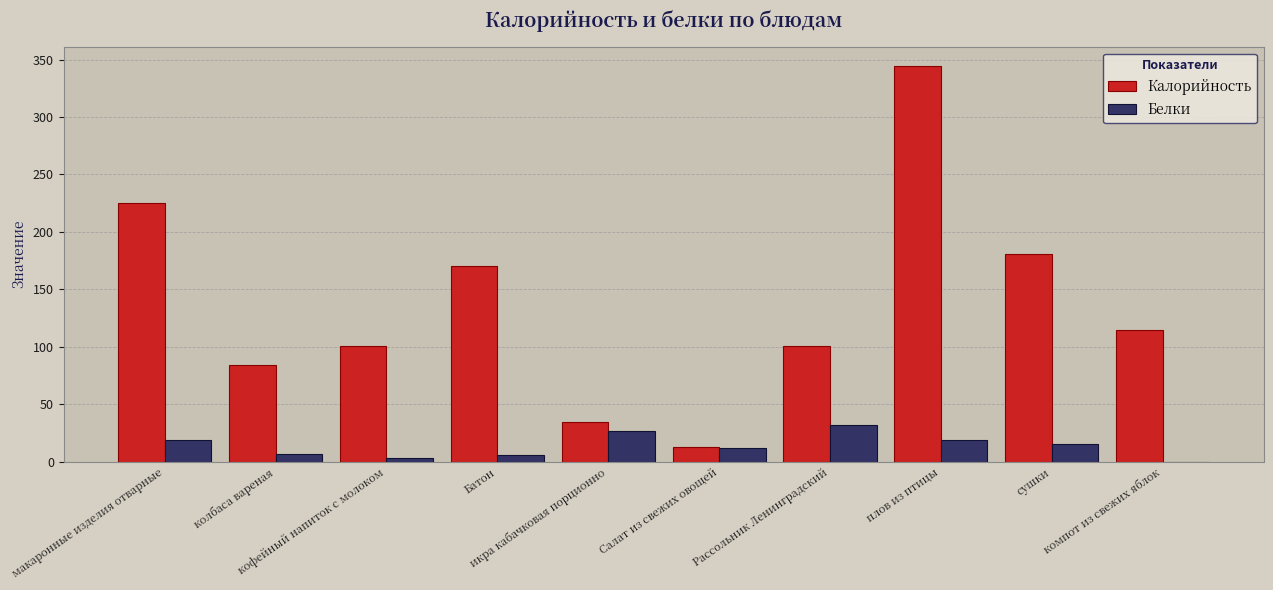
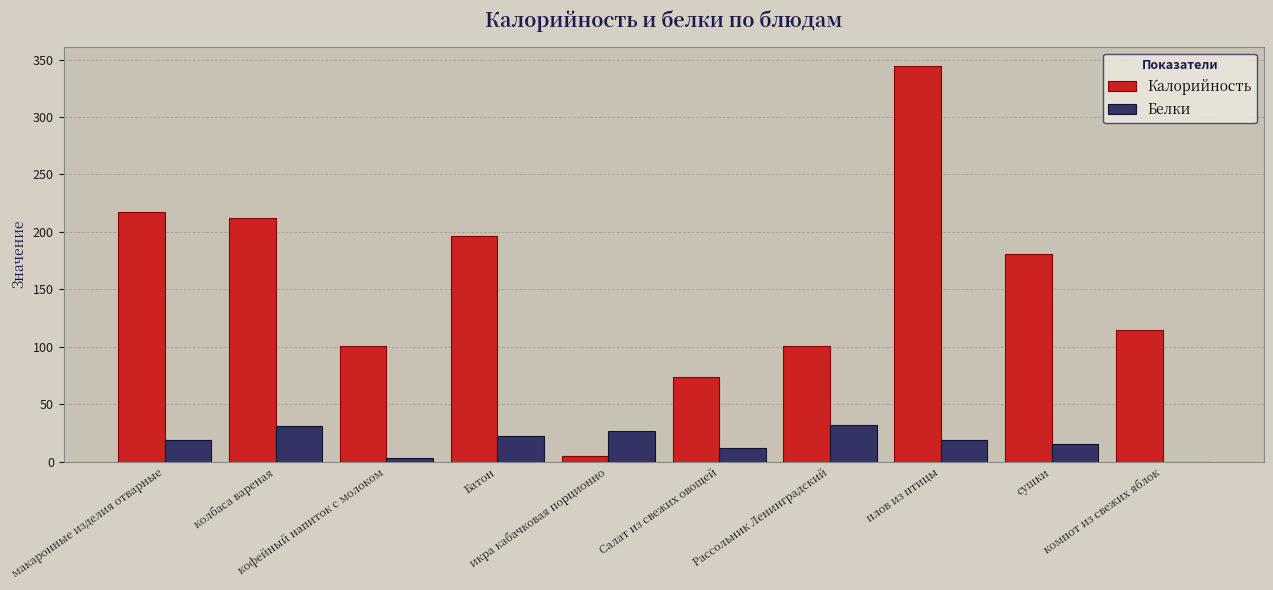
Калорийность, макаронные изделия отварные: 225 -> 217
Калорийность, колбаса вареная: 84 -> 212
Белки, колбаса вареная: 7 -> 31
Калорийность, Батон: 170 -> 196
Белки, Батон: 6 -> 22
Калорийность, икра кабачковая порционно: 35 -> 5
Калорийность, Салат из свежих овощей: 13 -> 74
